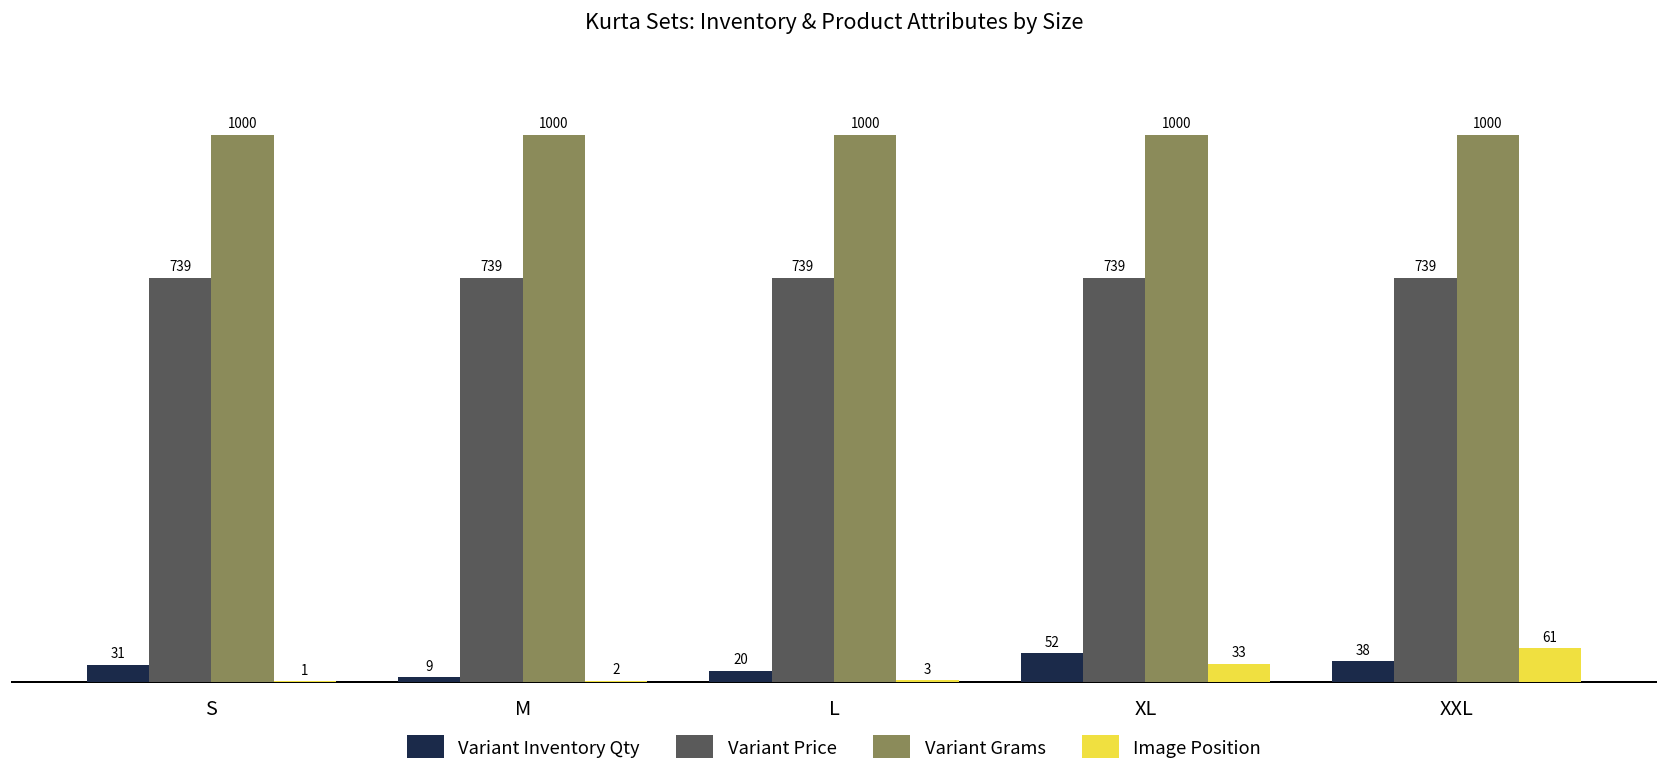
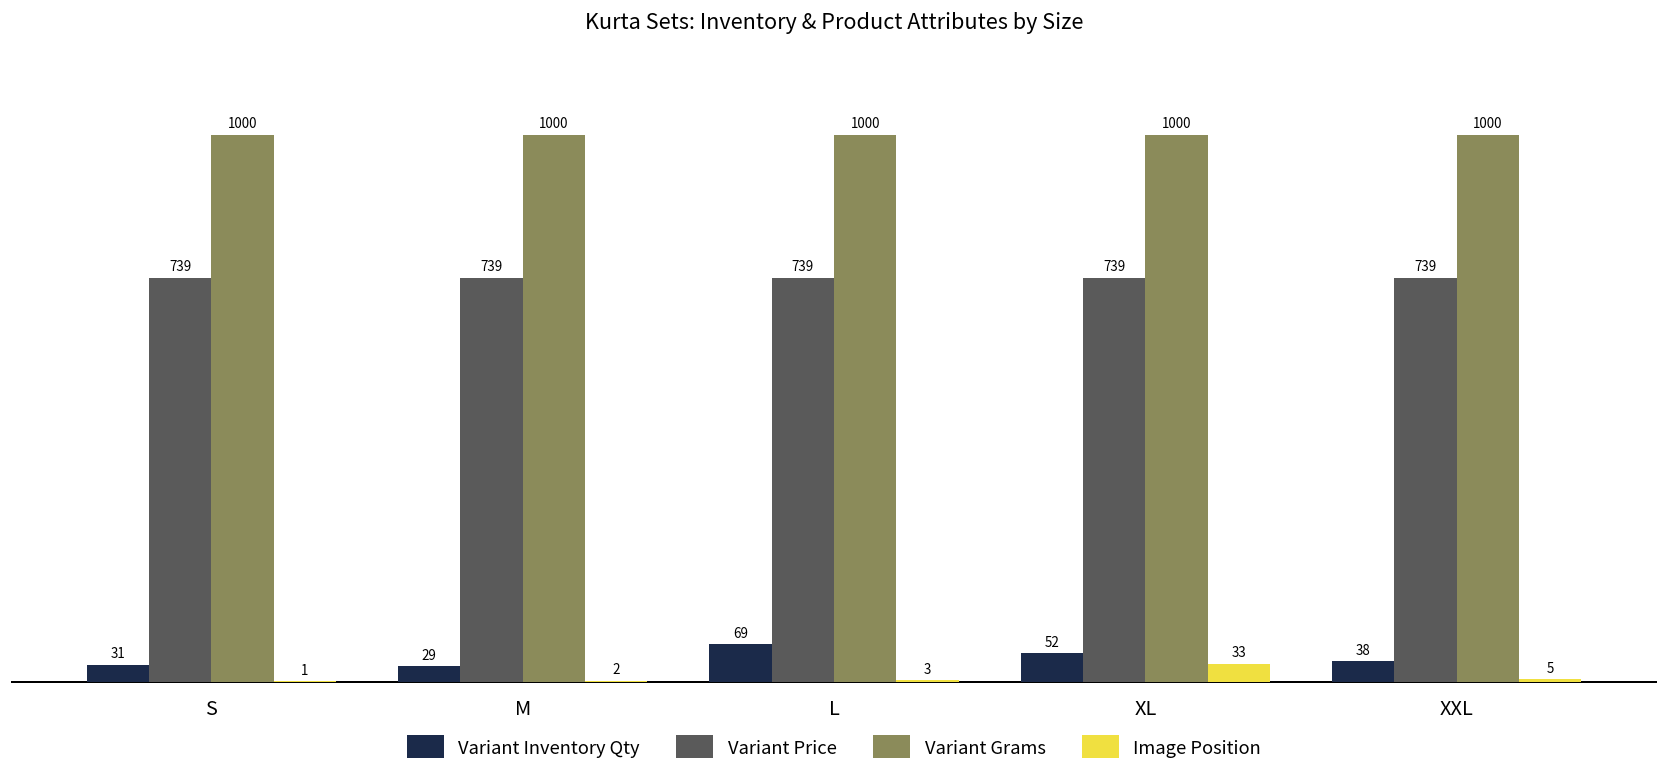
Variant Inventory Qty, M: 9 -> 29
Variant Inventory Qty, L: 20 -> 69
Image Position, XXL: 61 -> 5
